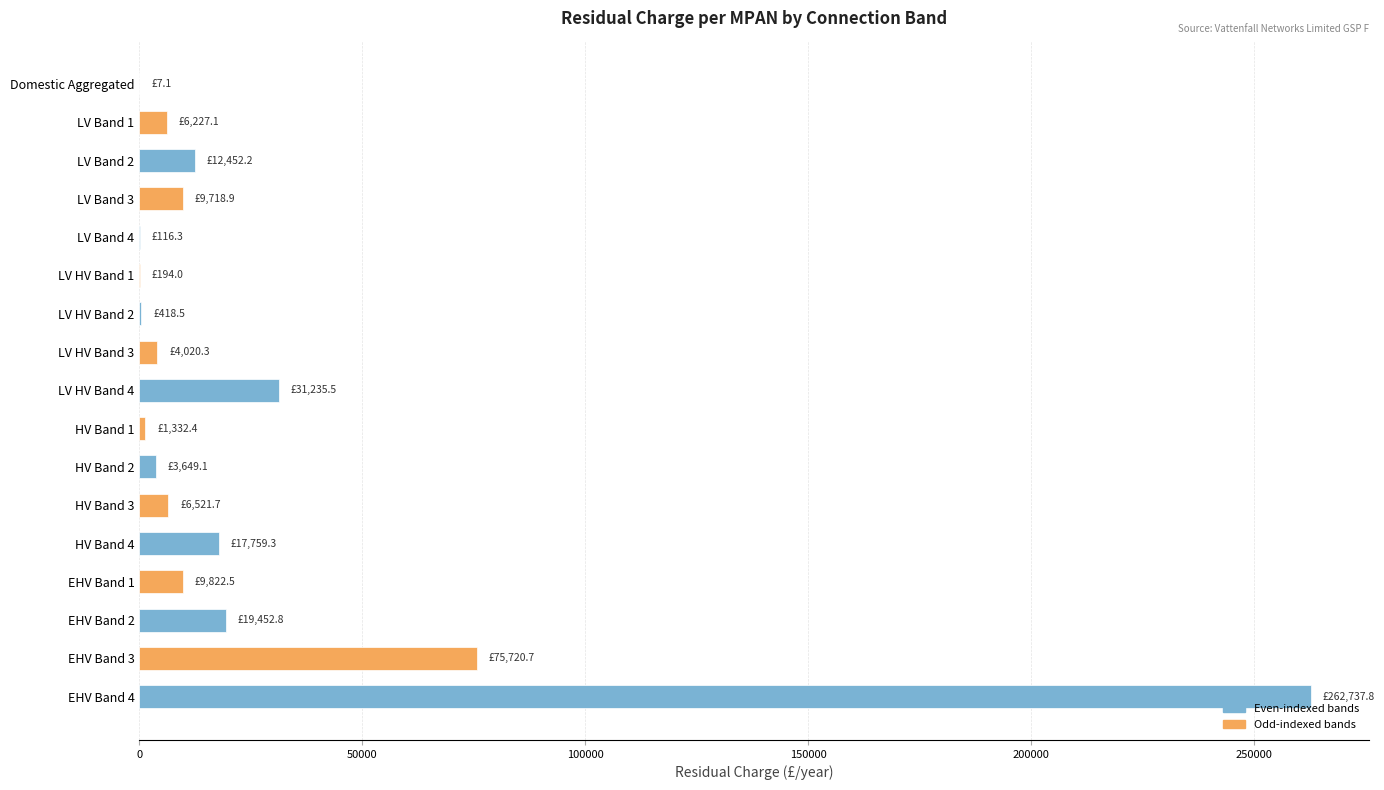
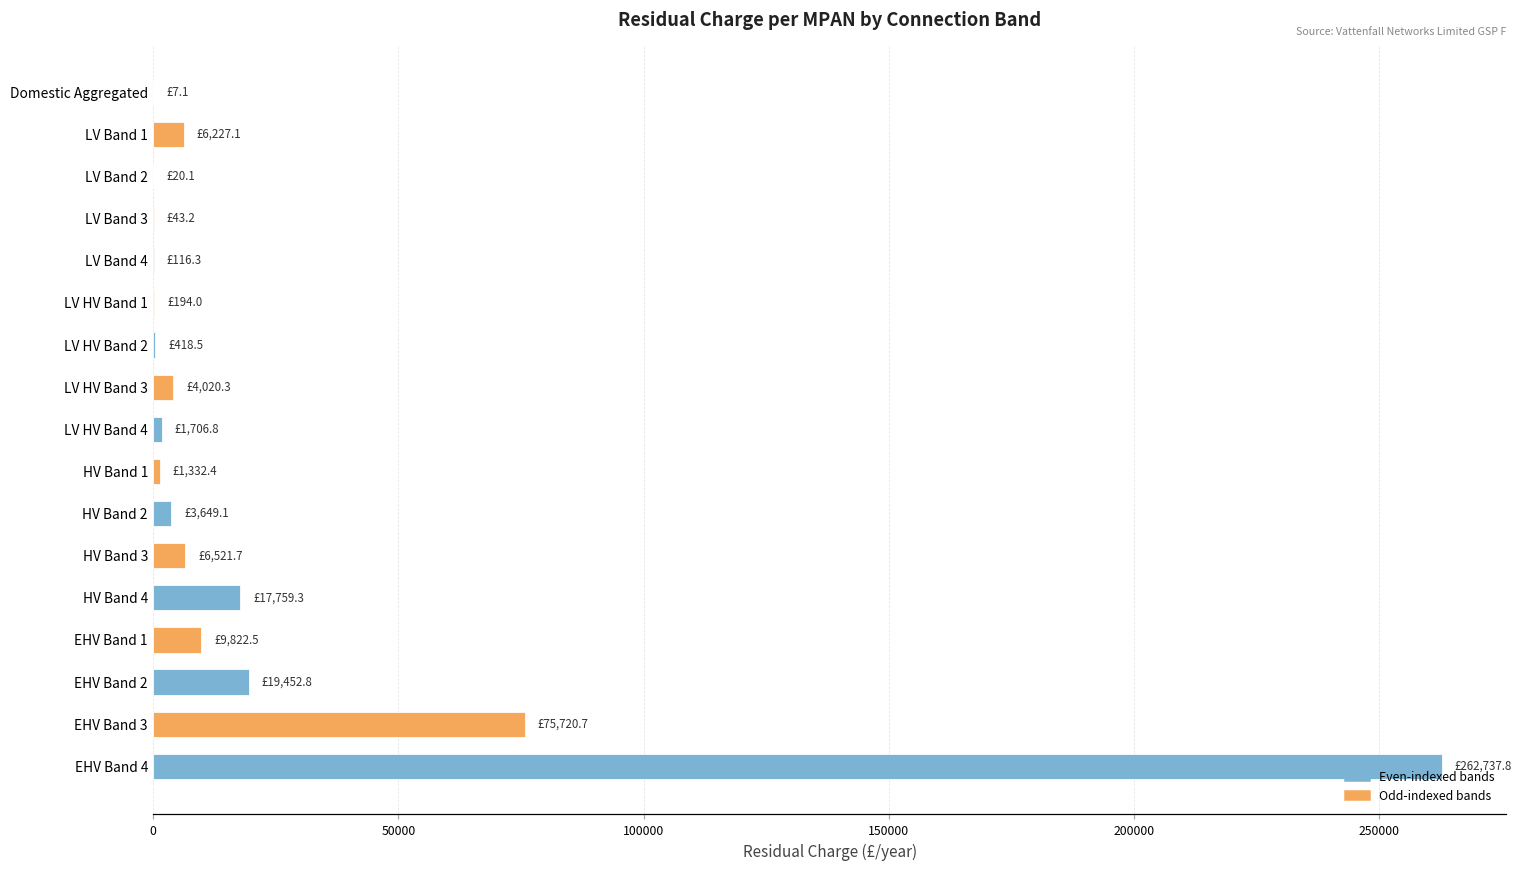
LV Band 2: £12,452.2 -> £20.1
LV Band 3: £9,718.9 -> £43.2
LV HV Band 4: £31,235.5 -> £1,706.8
